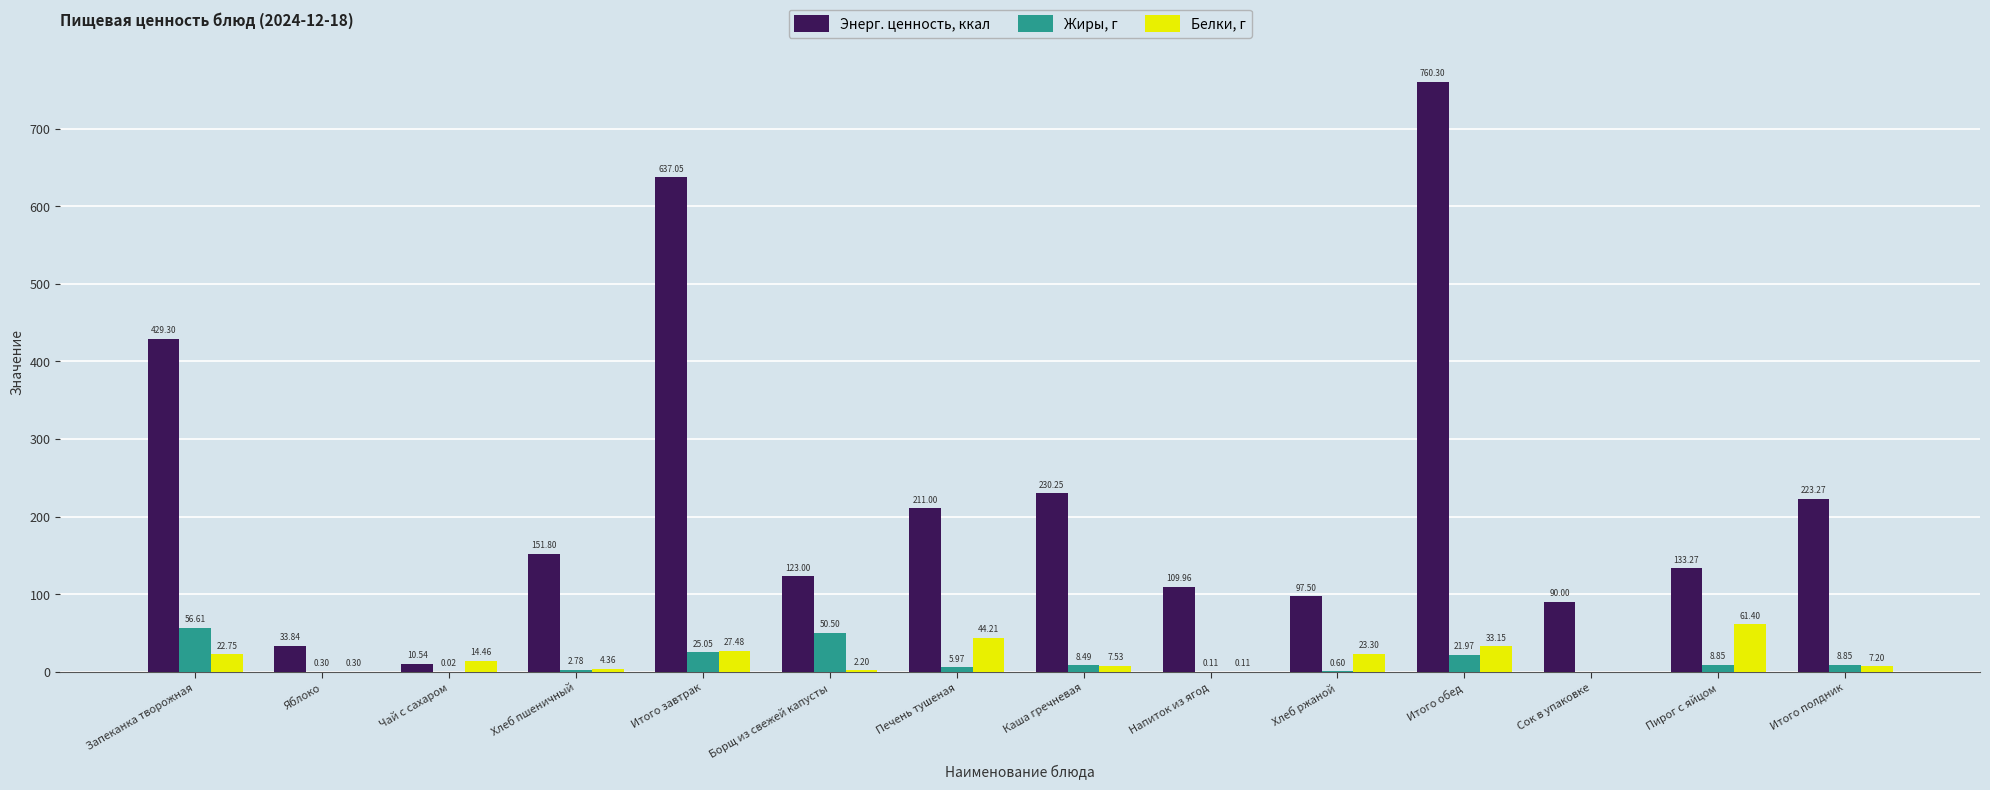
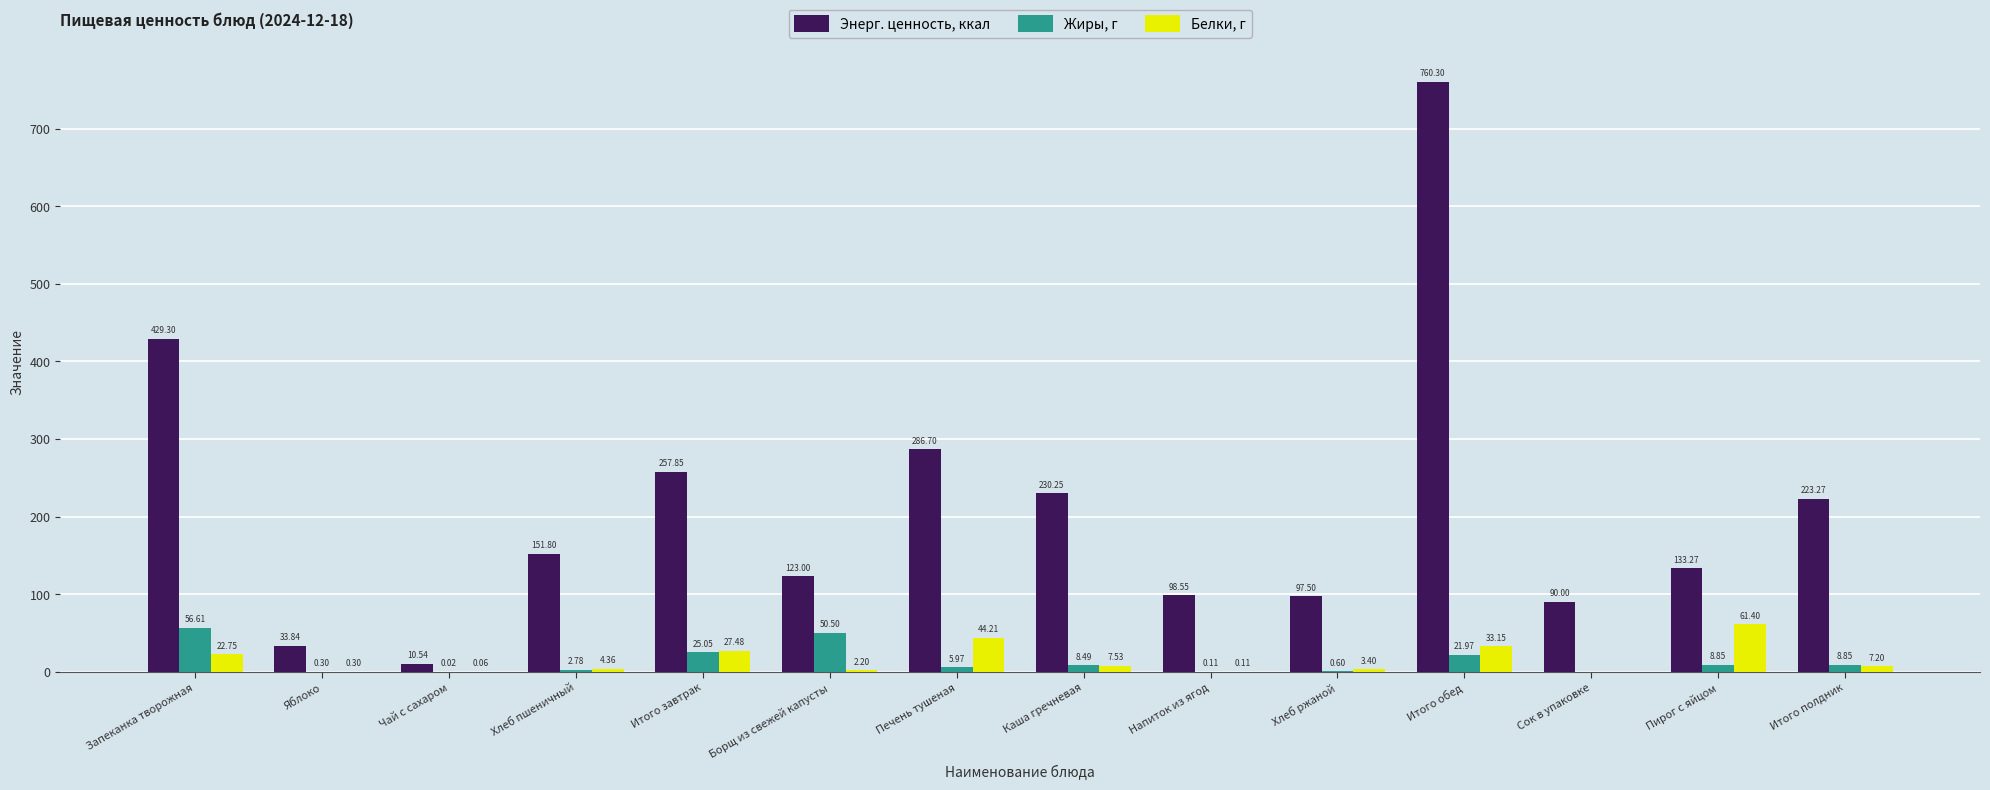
Белки, г, Чай с сахаром: 14.46 -> 0.06
Энерг. ценность, ккал, Итого завтрак: 637.05 -> 257.85
Энерг. ценность, ккал, Печень тушеная: 211.00 -> 286.70
Энерг. ценность, ккал, Напиток из ягод: 109.96 -> 98.55
Белки, г, Хлеб ржаной: 23.30 -> 3.40
